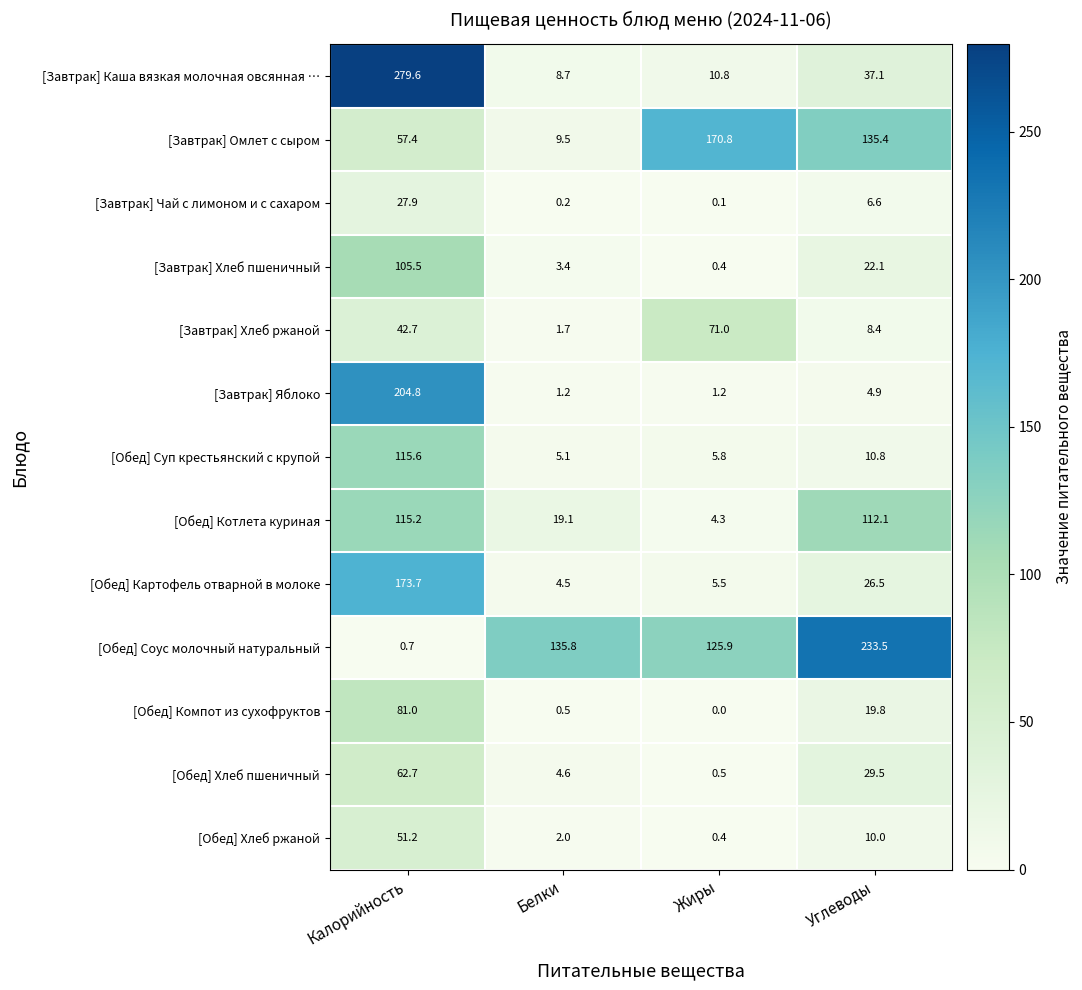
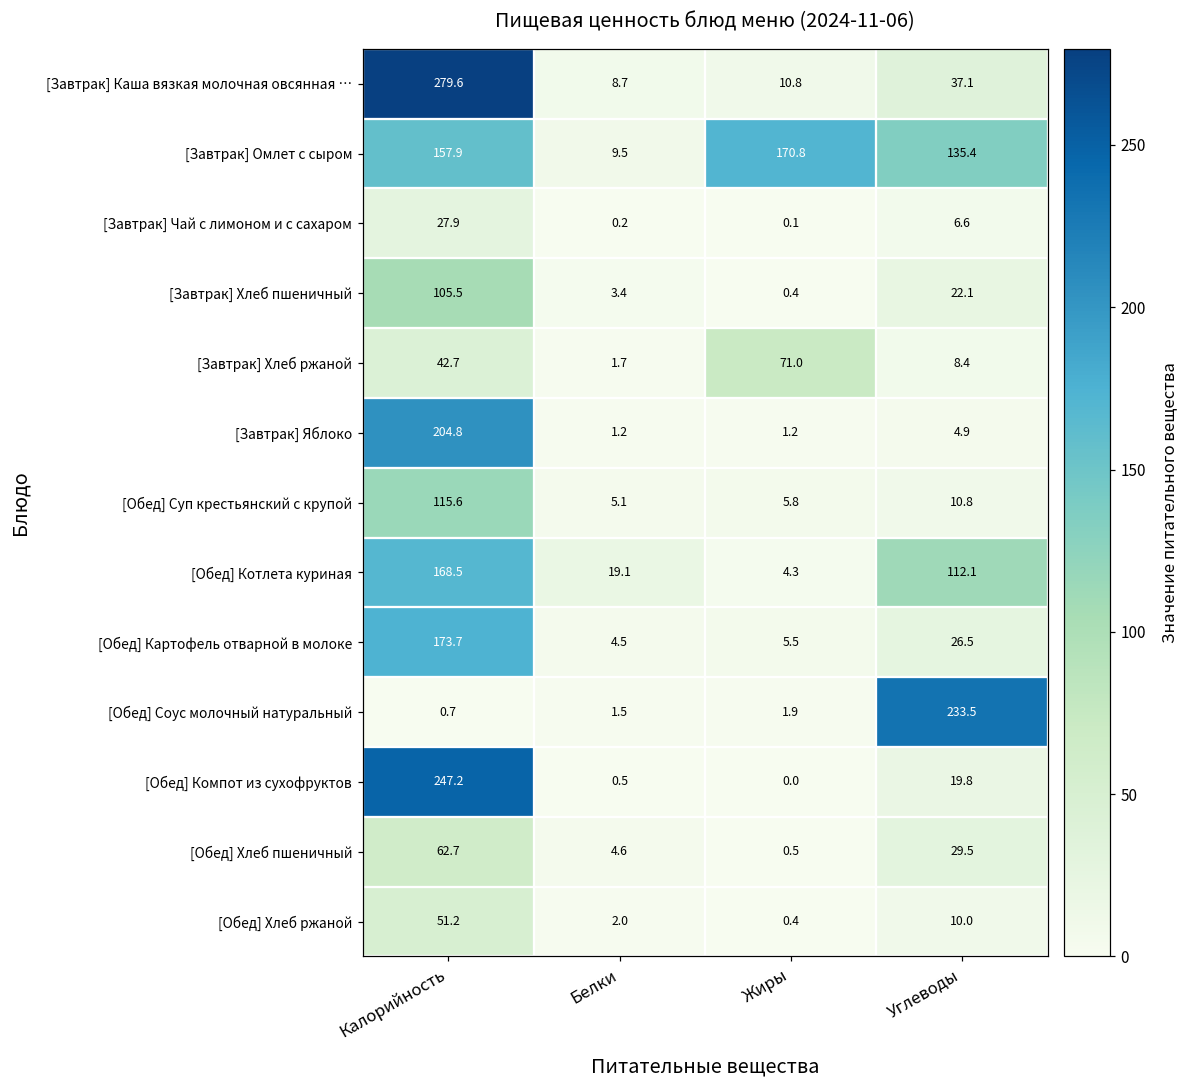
[Завтрак] Омлет с сыром, Калорийность: 57.4 -> 157.9
[Обед] Котлета куриная, Калорийность: 115.2 -> 168.5
[Обед] Соус молочный натуральный, Белки: 135.8 -> 1.5
[Обед] Соус молочный натуральный, Жиры: 125.9 -> 1.9
[Обед] Компот из сухофруктов, Калорийность: 81.0 -> 247.2
